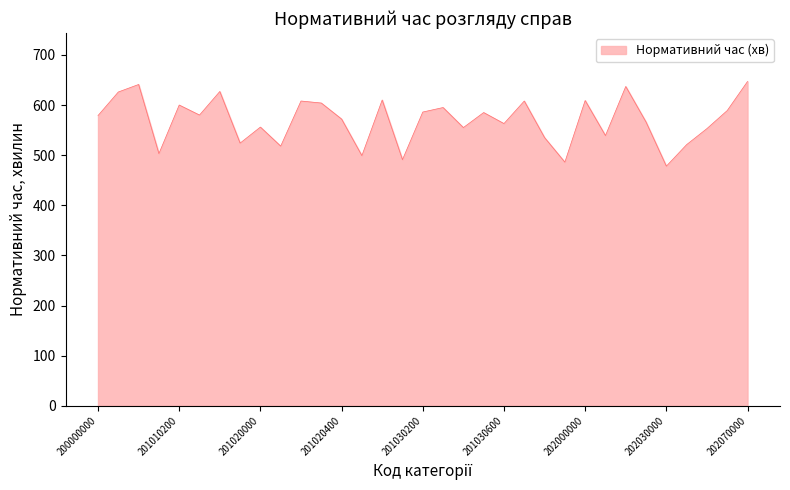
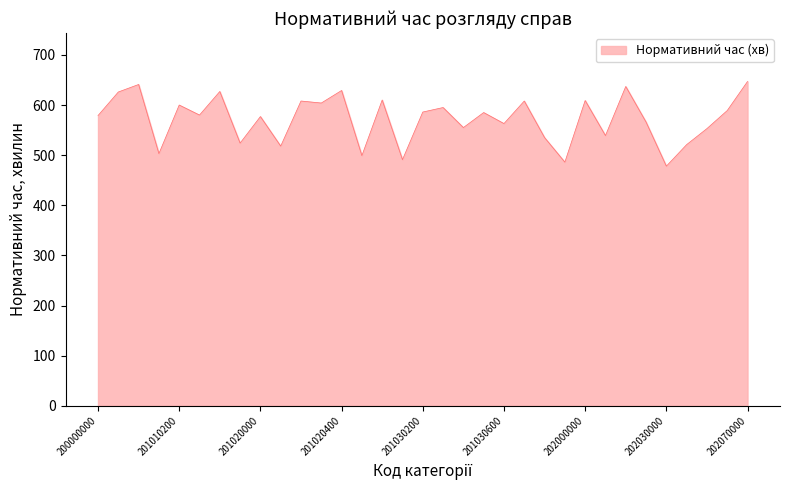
201020000: 560 -> 580
201020400: 570 -> 630
